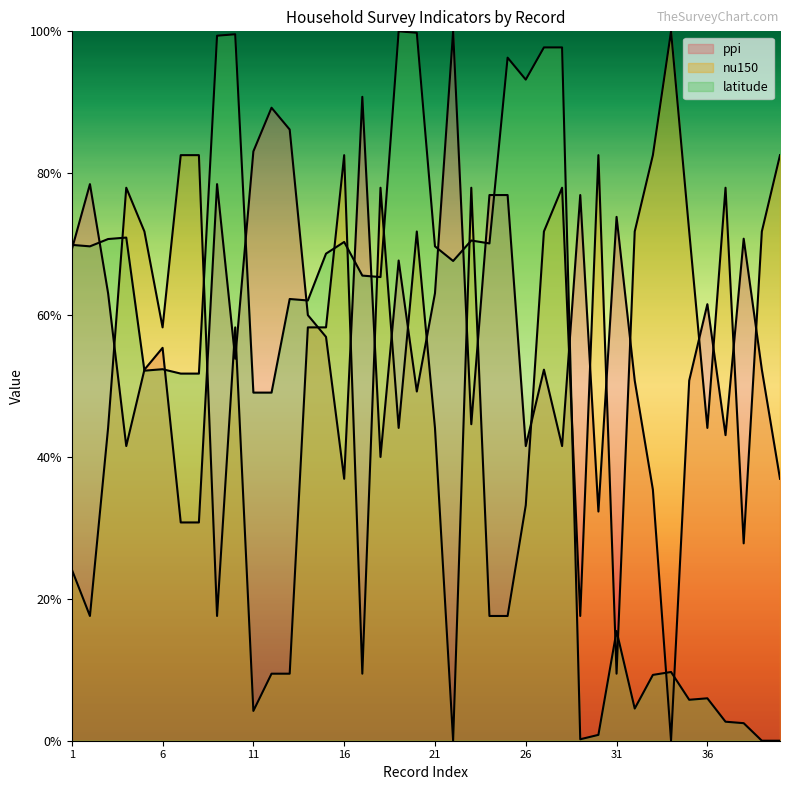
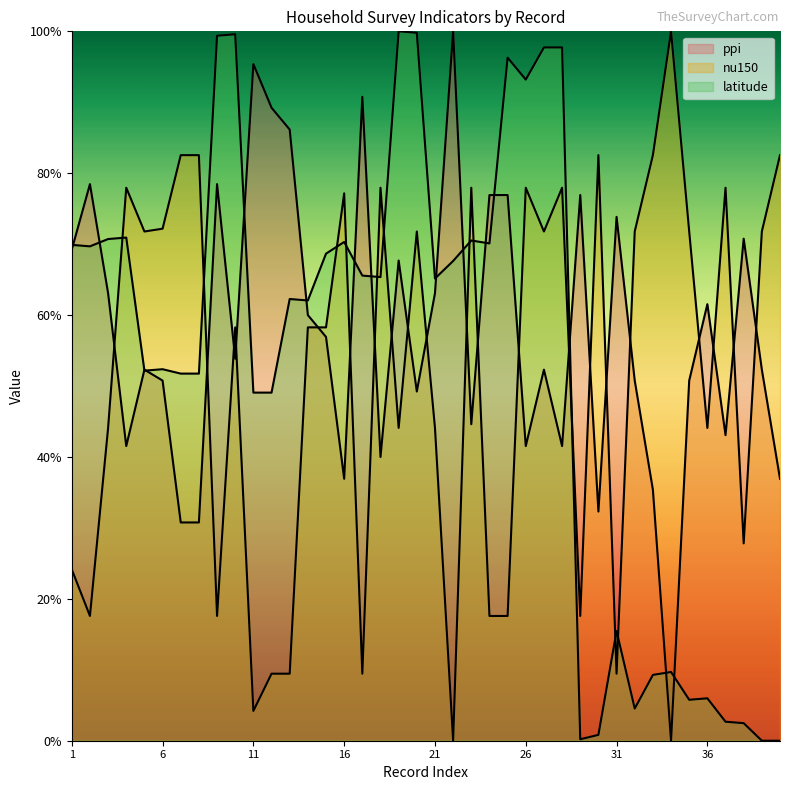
ppi, 6: 55% -> 51%
nu150, 6: 58% -> 72%
ppi, 11: 83% -> 95%
nu150, 16: 83% -> 77%
latitude, 21: 70% -> 65%
nu150, 26: 33% -> 78%
